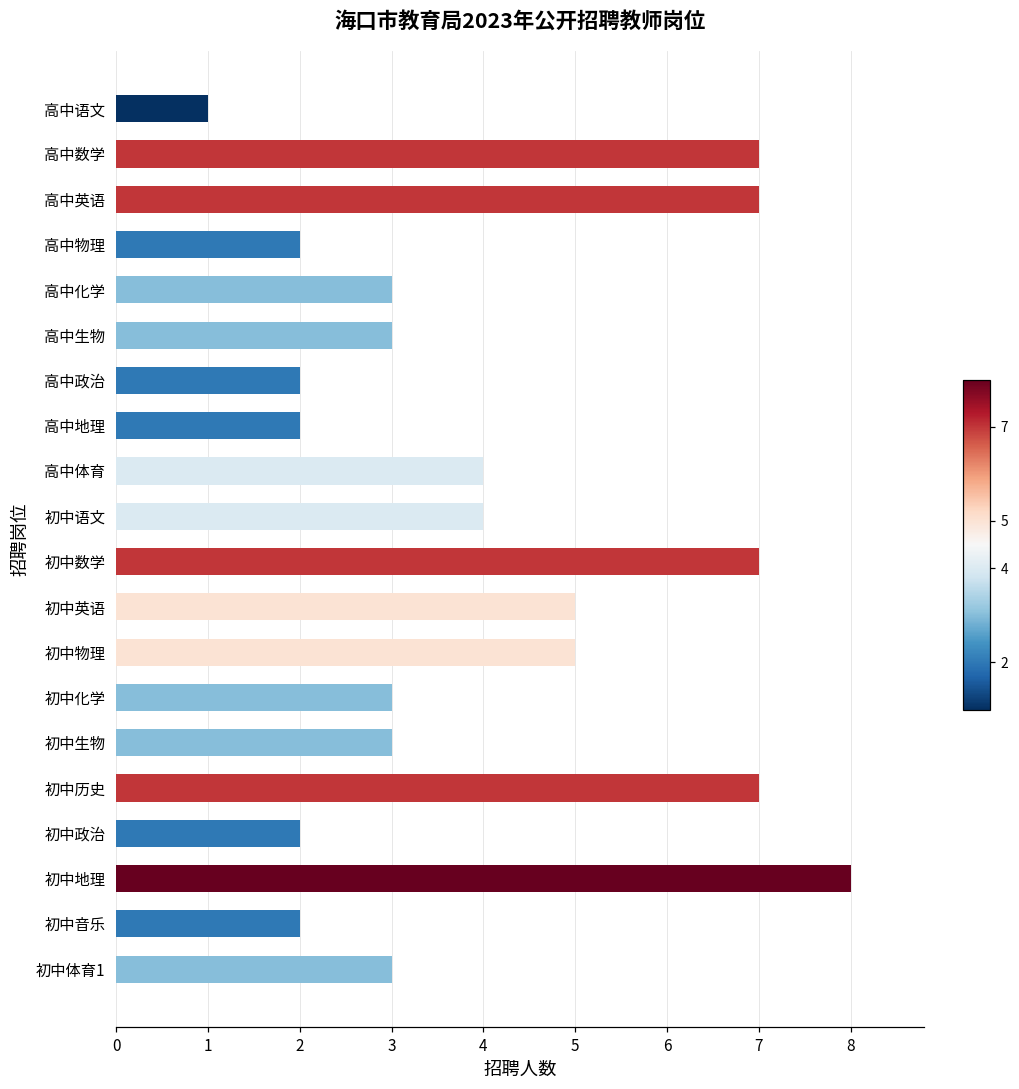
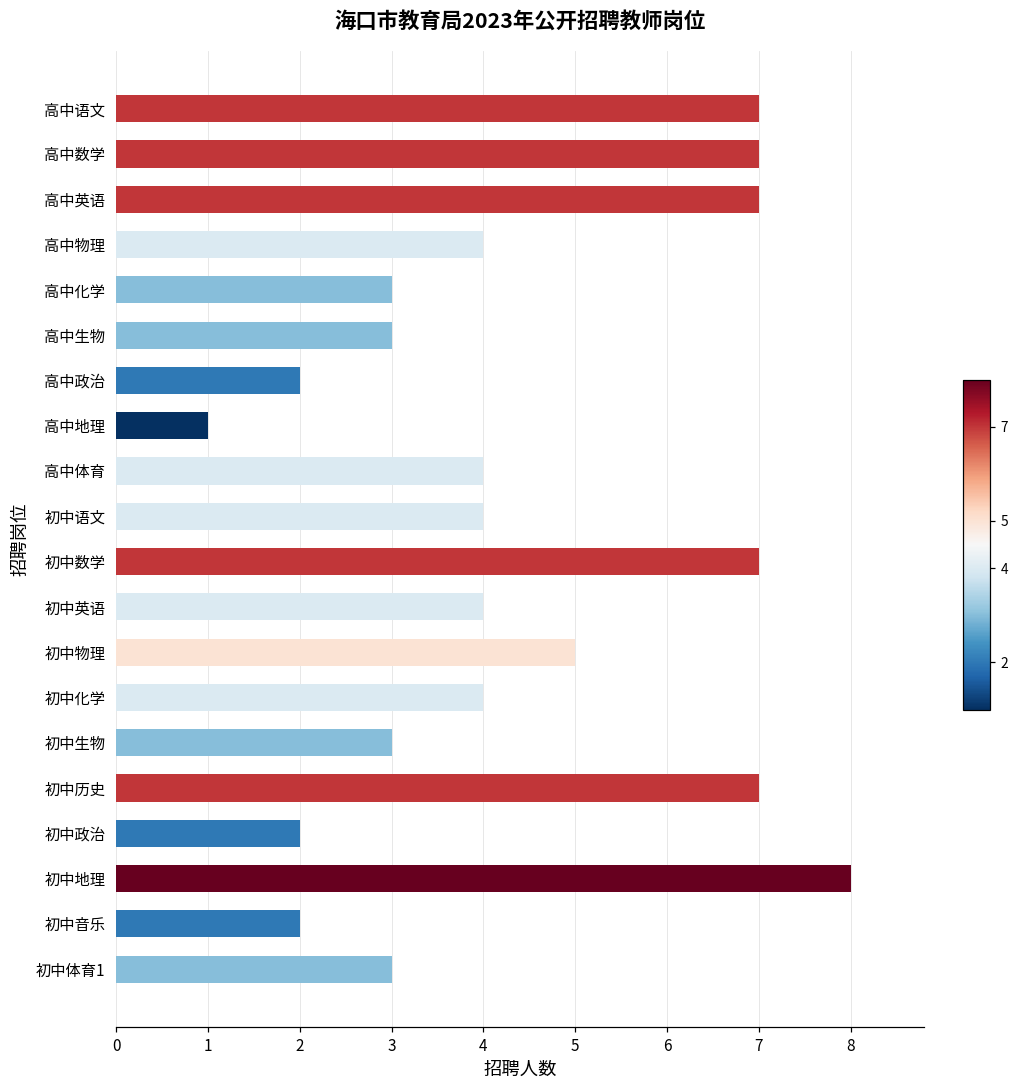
高中语文: 1 -> 7
高中物理: 2 -> 4
高中地理: 2 -> 1
初中英语: 5 -> 4
初中化学: 3 -> 4
